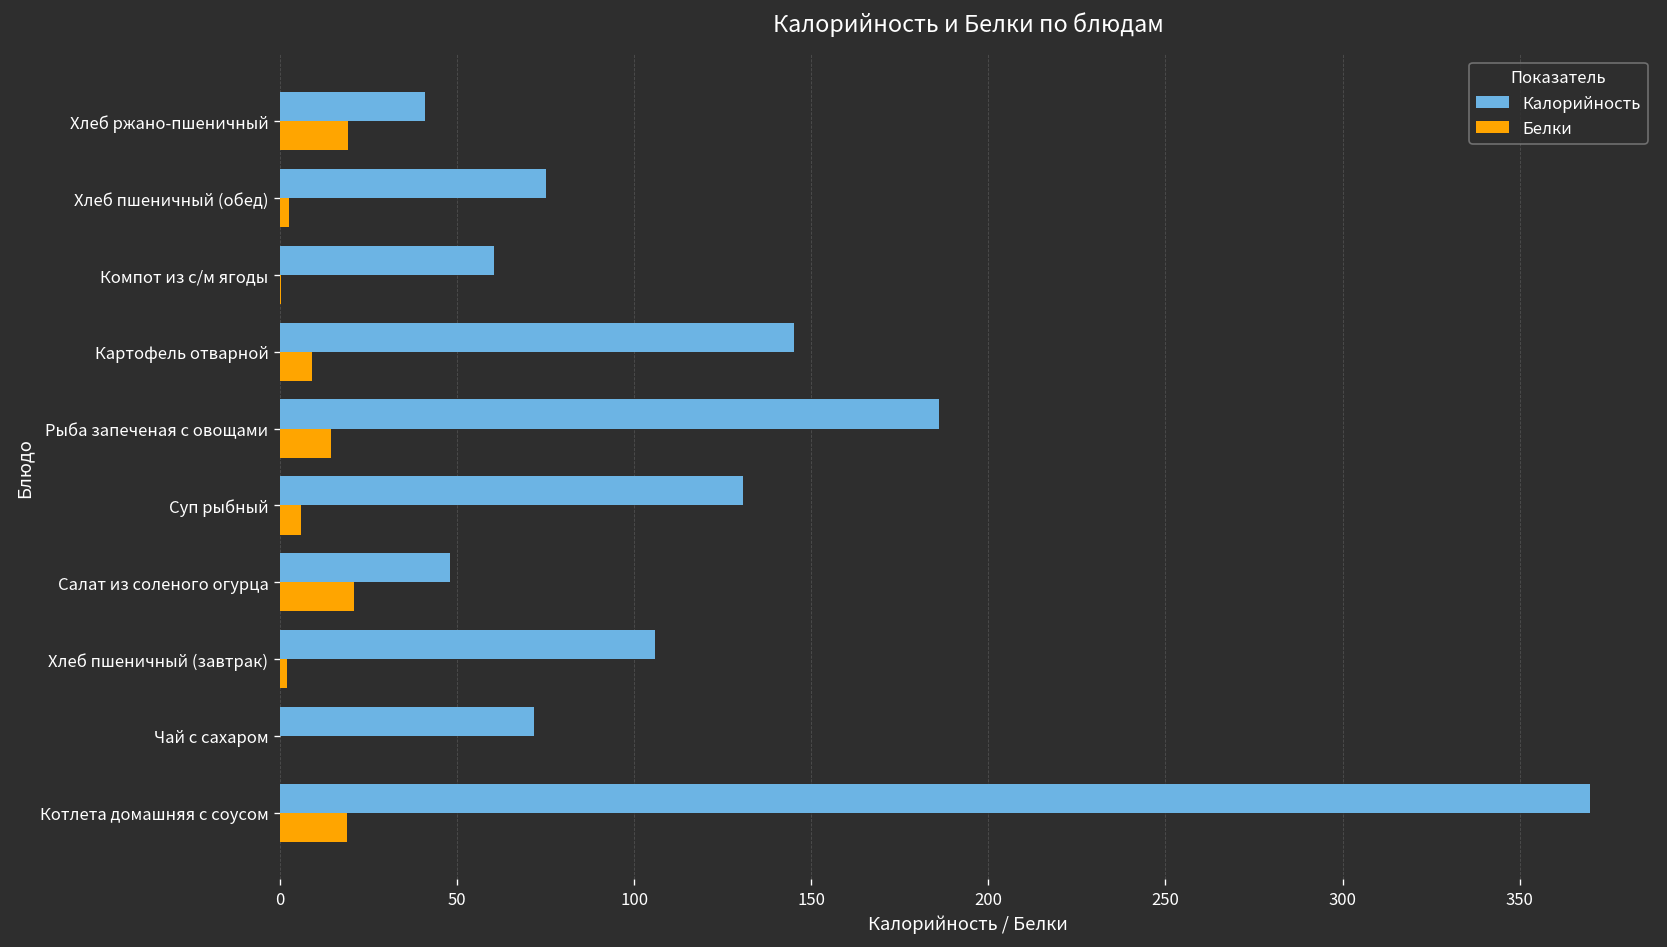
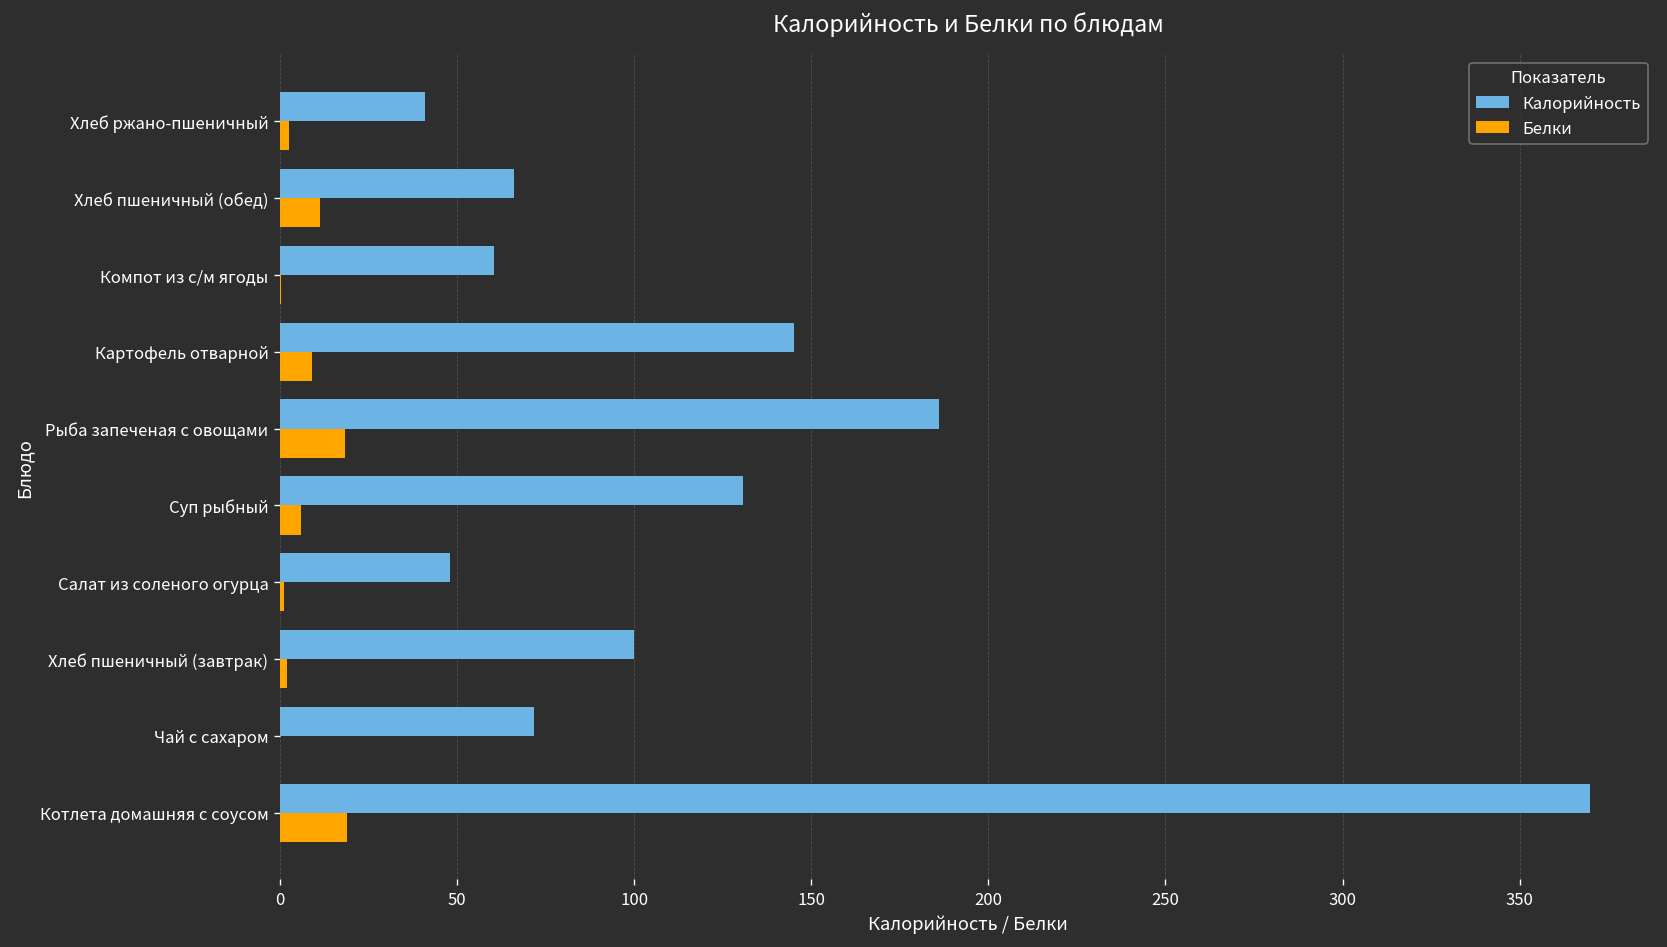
Белки, Хлеб ржано-пшеничный: 19 -> 2
Калорийность, Хлеб пшеничный (обед): 75 -> 66
Белки, Хлеб пшеничный (обед): 2 -> 11
Белки, Рыба запеченая с овощами: 15 -> 18
Белки, Салат из соленого огурца: 21 -> 1
Калорийность, Хлеб пшеничный (завтрак): 106 -> 100
